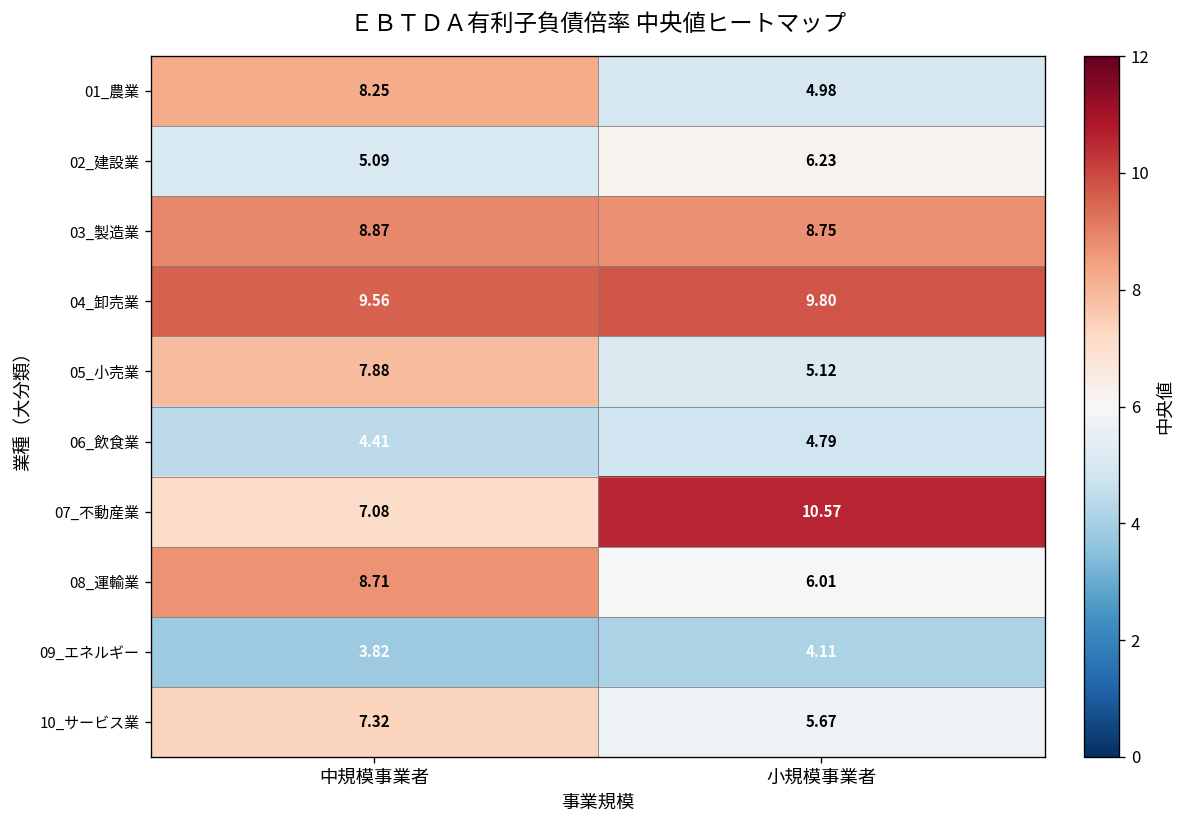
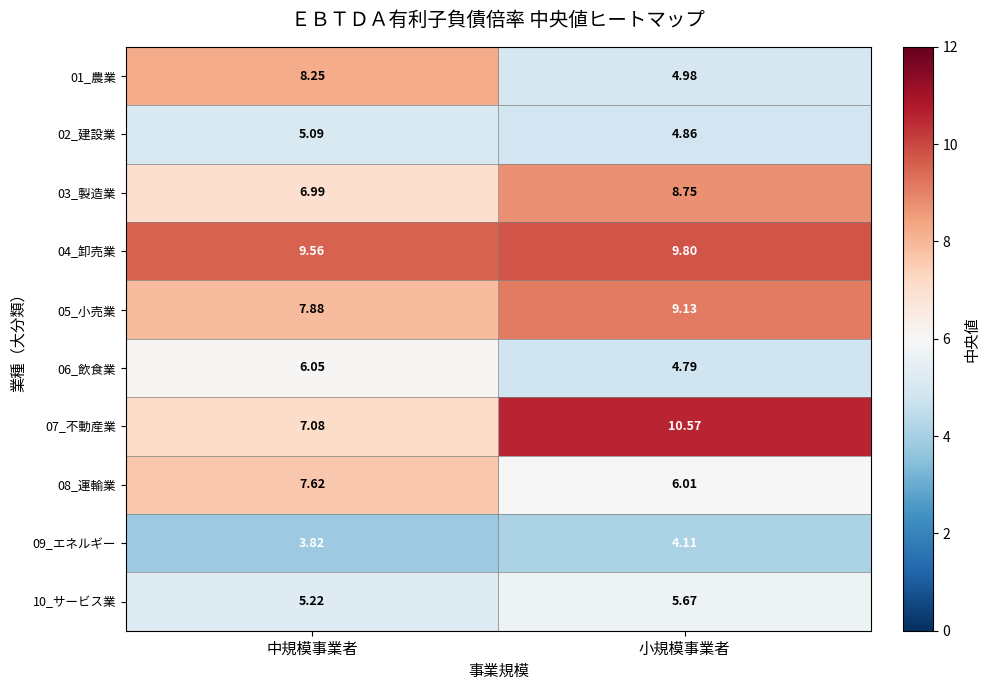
02_建設業, 小規模事業者: 6.23 -> 4.86
03_製造業, 中規模事業者: 8.87 -> 6.99
05_小売業, 小規模事業者: 5.12 -> 9.13
06_飲食業, 中規模事業者: 4.41 -> 6.05
08_運輸業, 中規模事業者: 8.71 -> 7.62
10_サービス業, 中規模事業者: 7.32 -> 5.22
